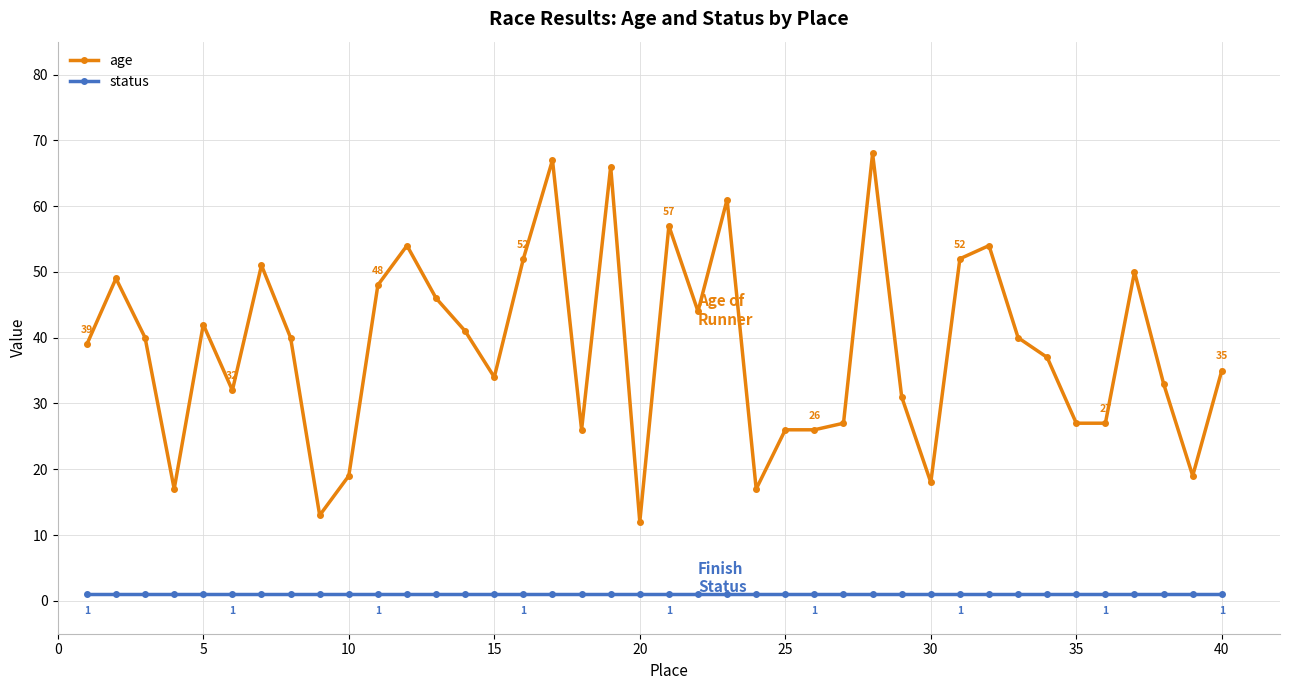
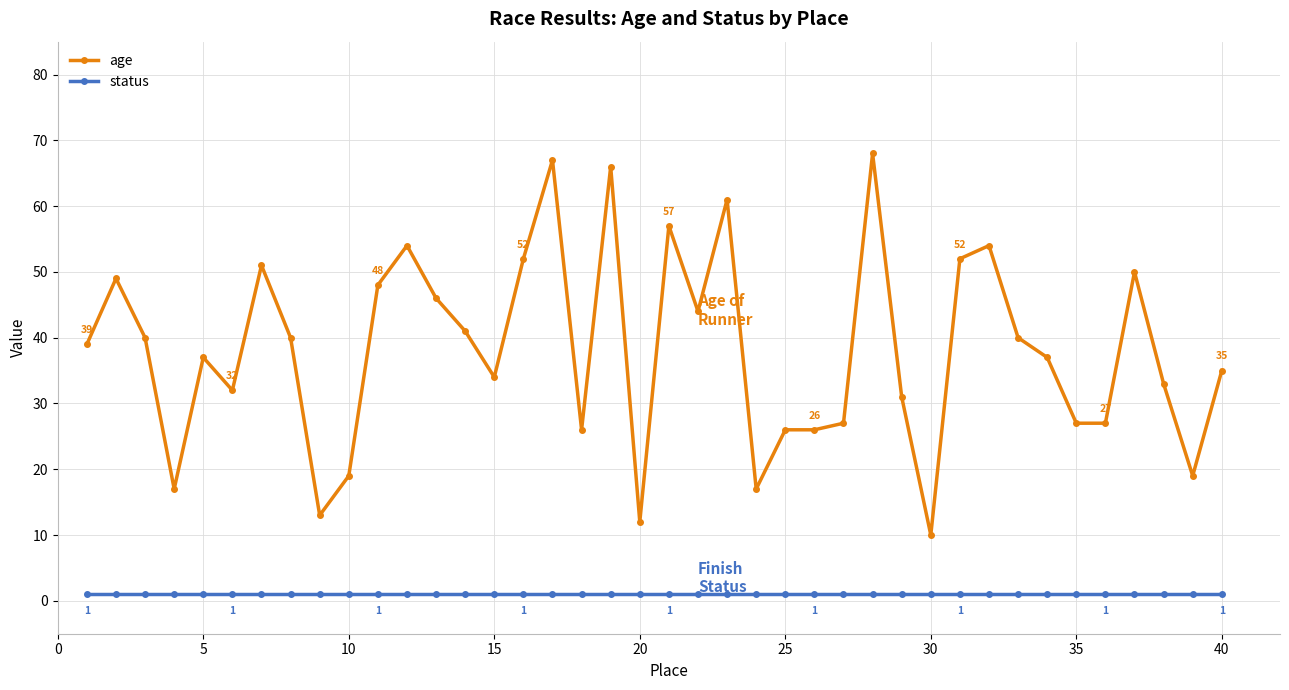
age, 5: 42 -> 37
age, 30: 18 -> 10
